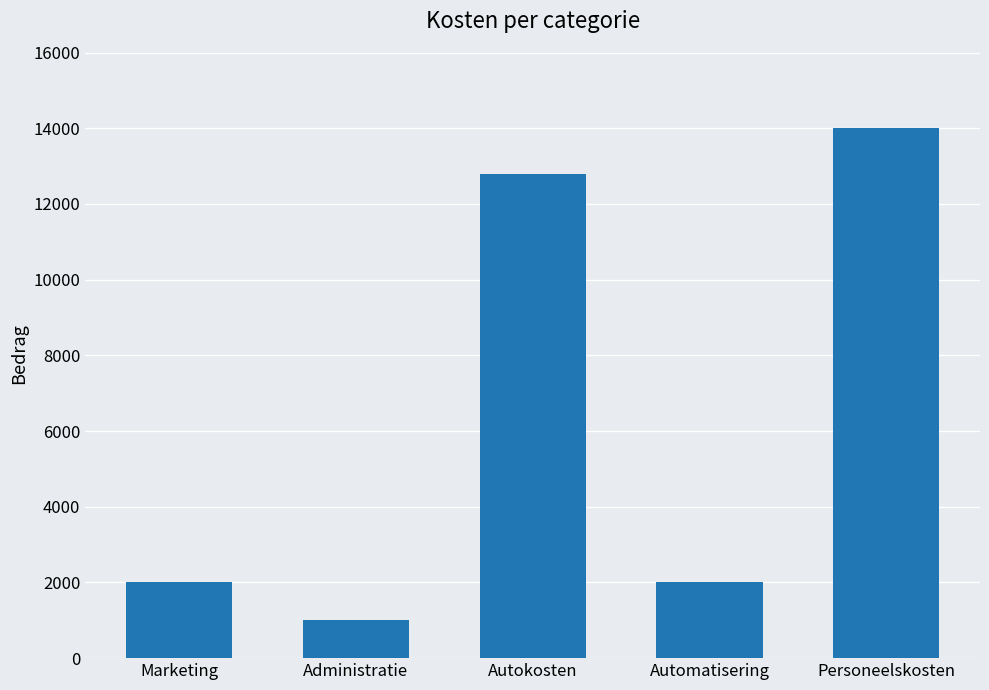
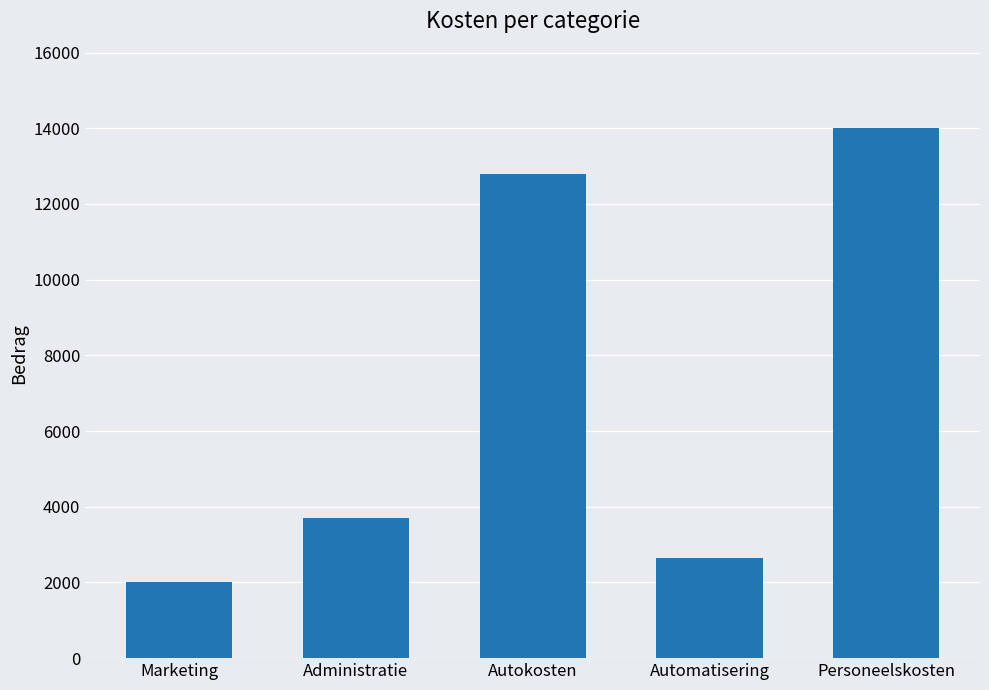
Administratie: 1000 -> 3700
Automatisering: 2000 -> 2700
